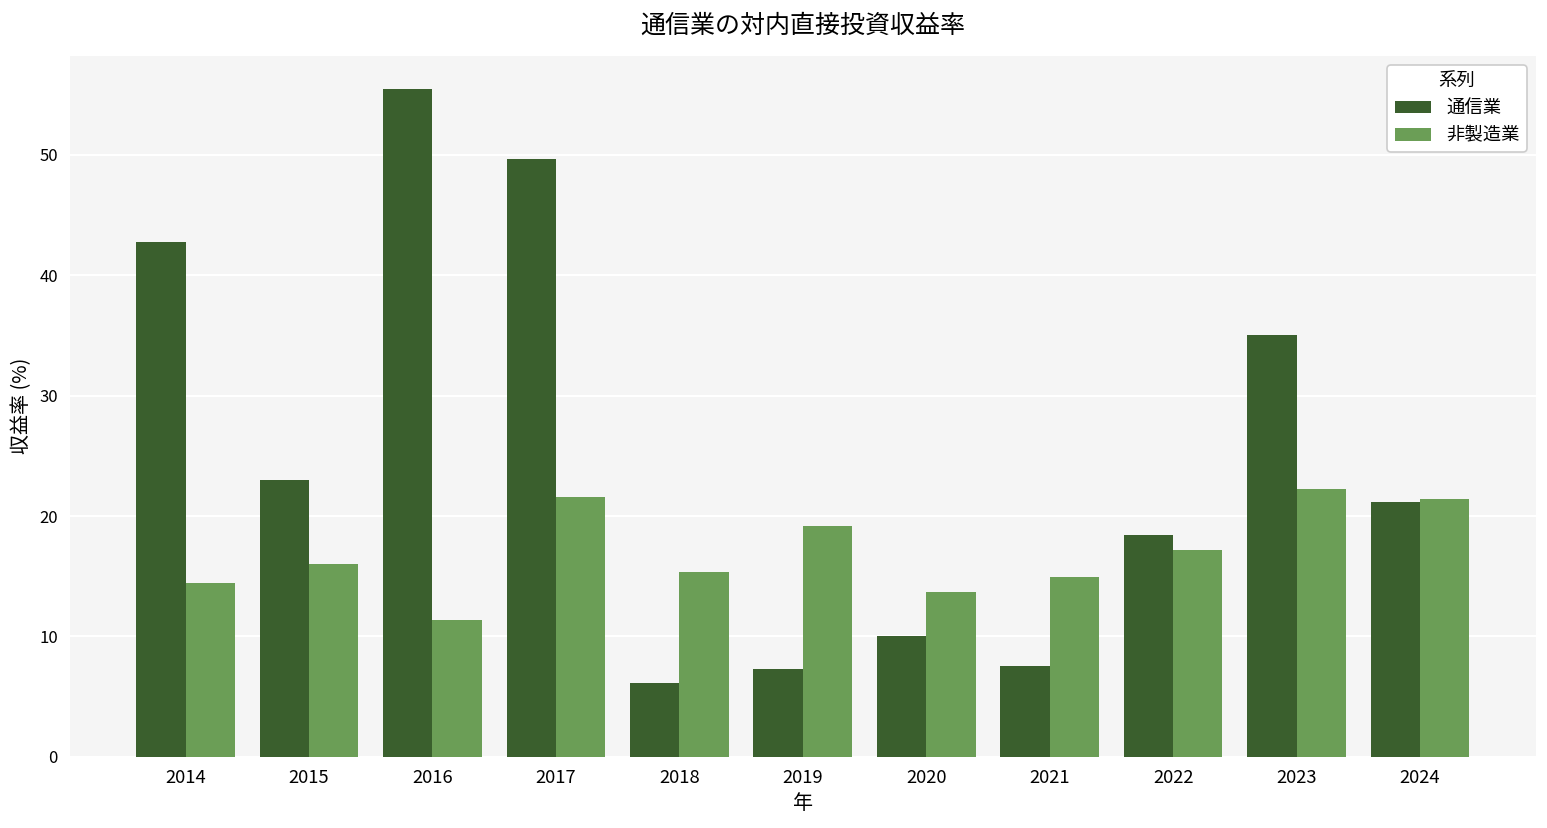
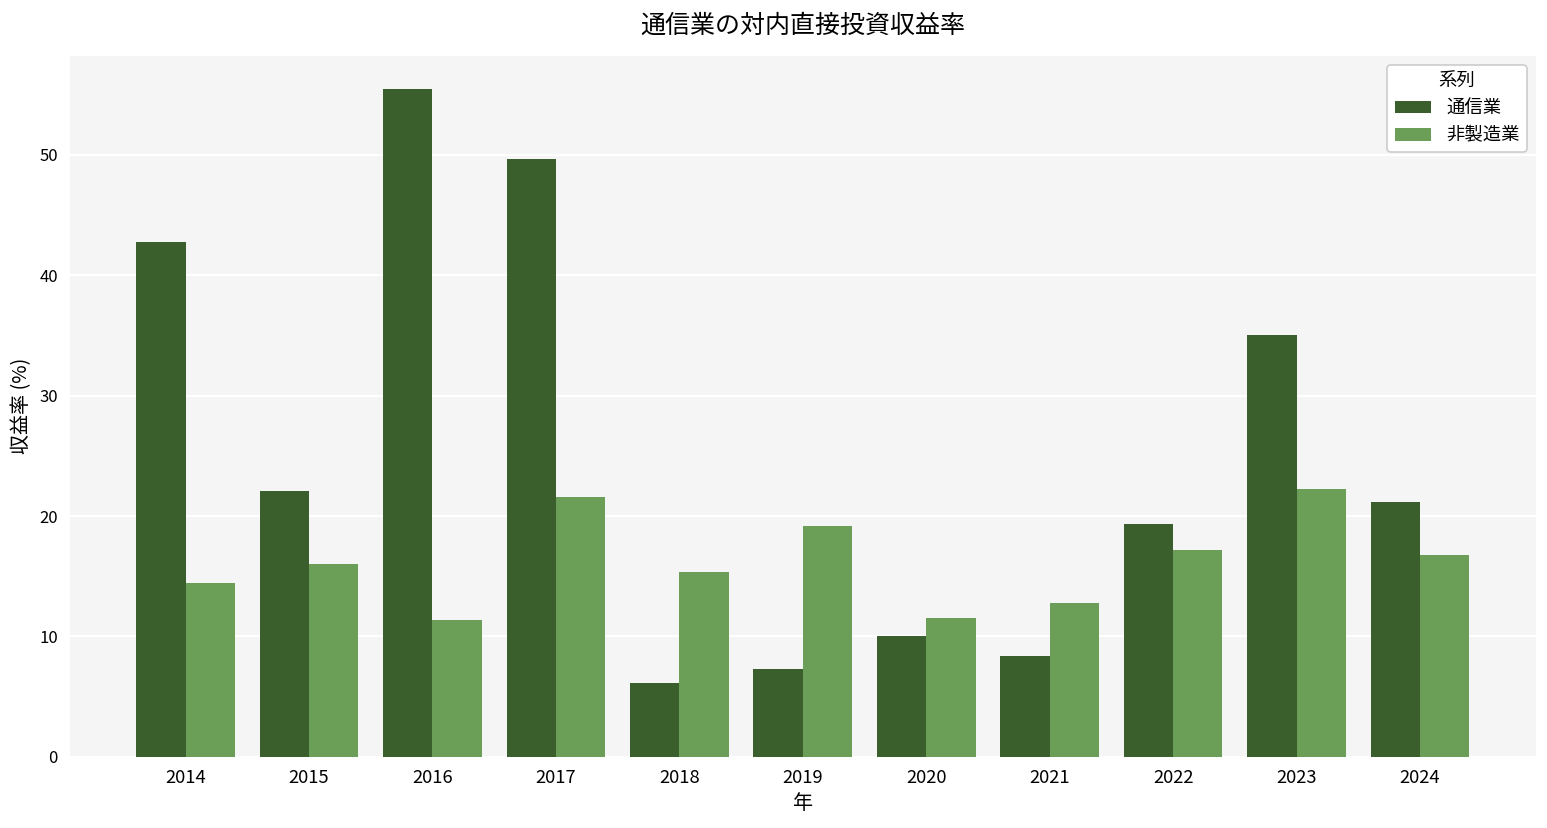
通信業, 2015: 23.0 -> 22.1
非製造業, 2020: 13.7 -> 11.6
通信業, 2021: 7.5 -> 8.4
非製造業, 2021: 14.9 -> 12.8
通信業, 2022: 18.4 -> 19.3
非製造業, 2024: 21.4 -> 16.8
